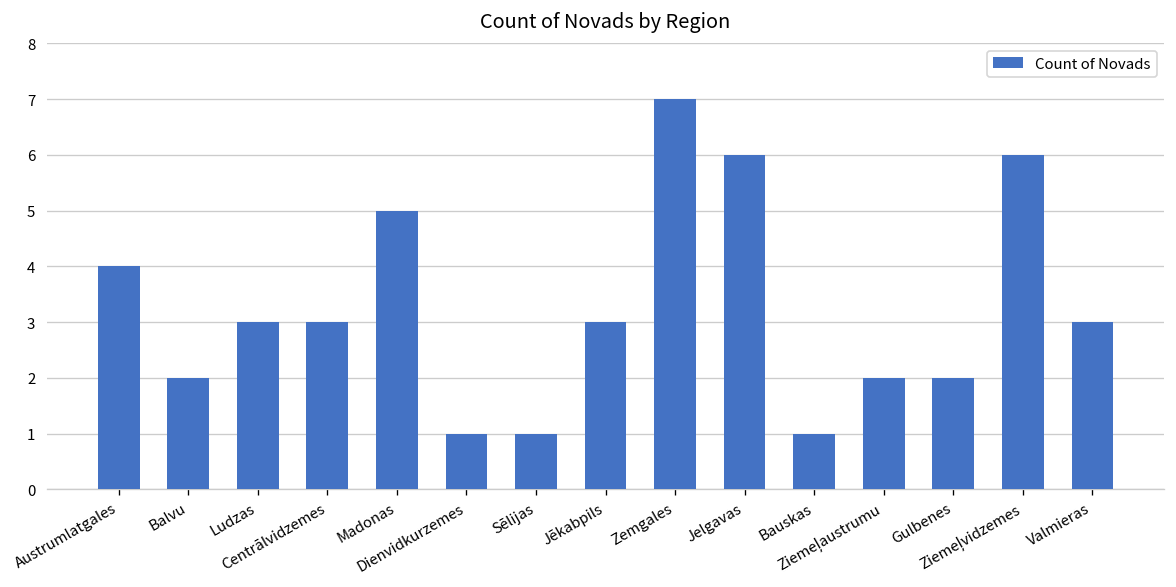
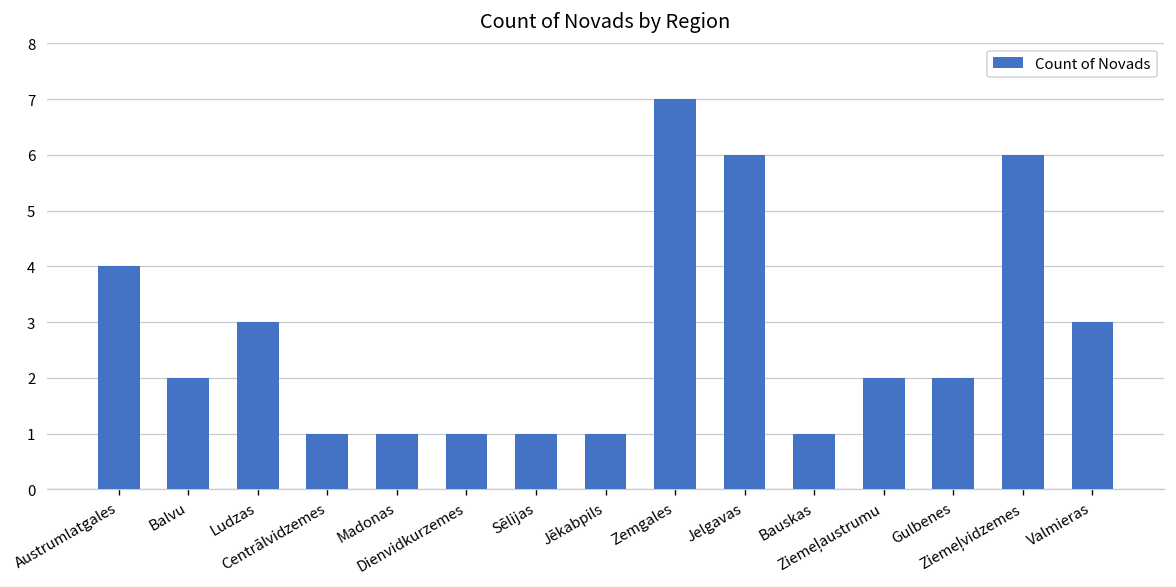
Centrālvidzemes: 3 -> 1
Madonas: 5 -> 1
Jēkabpils: 3 -> 1
